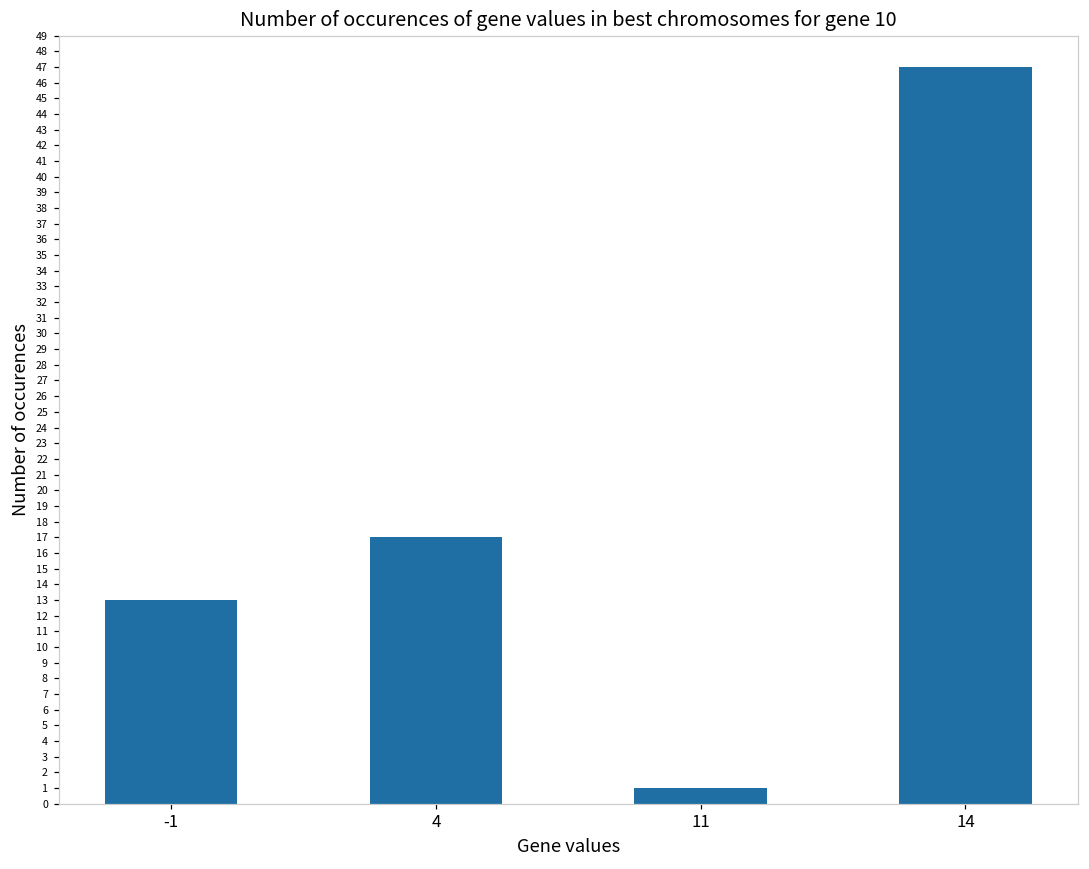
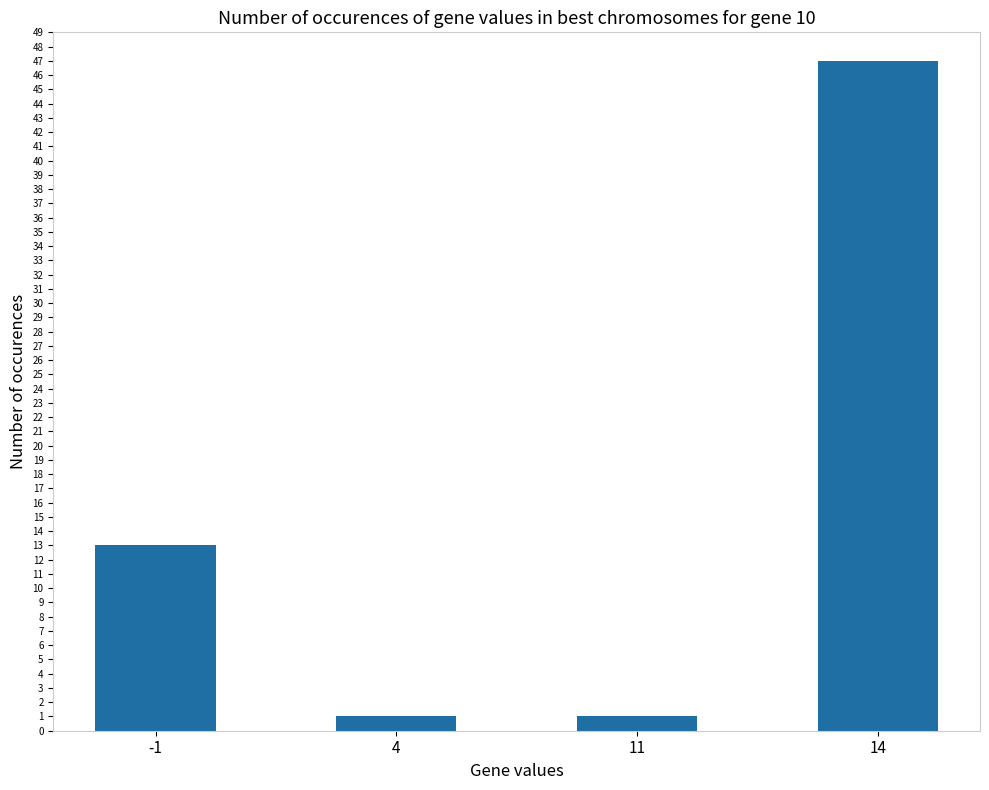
4: 17 -> 1
